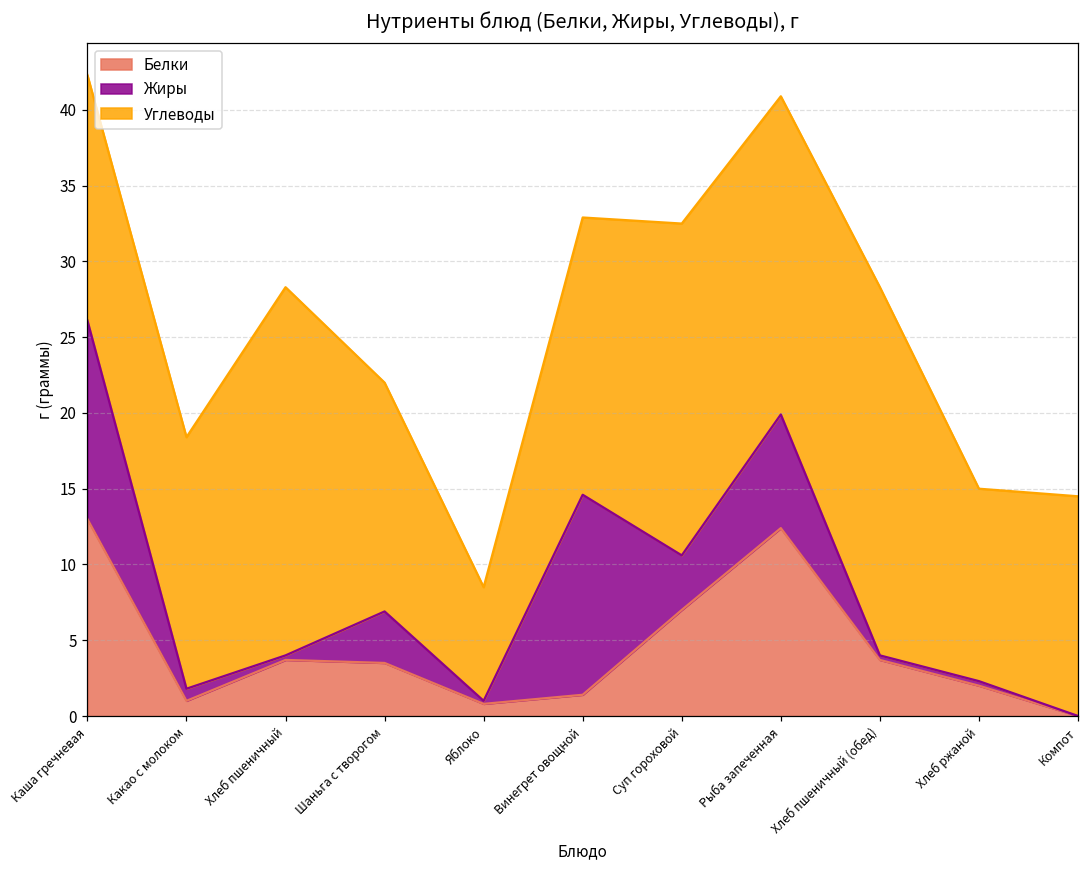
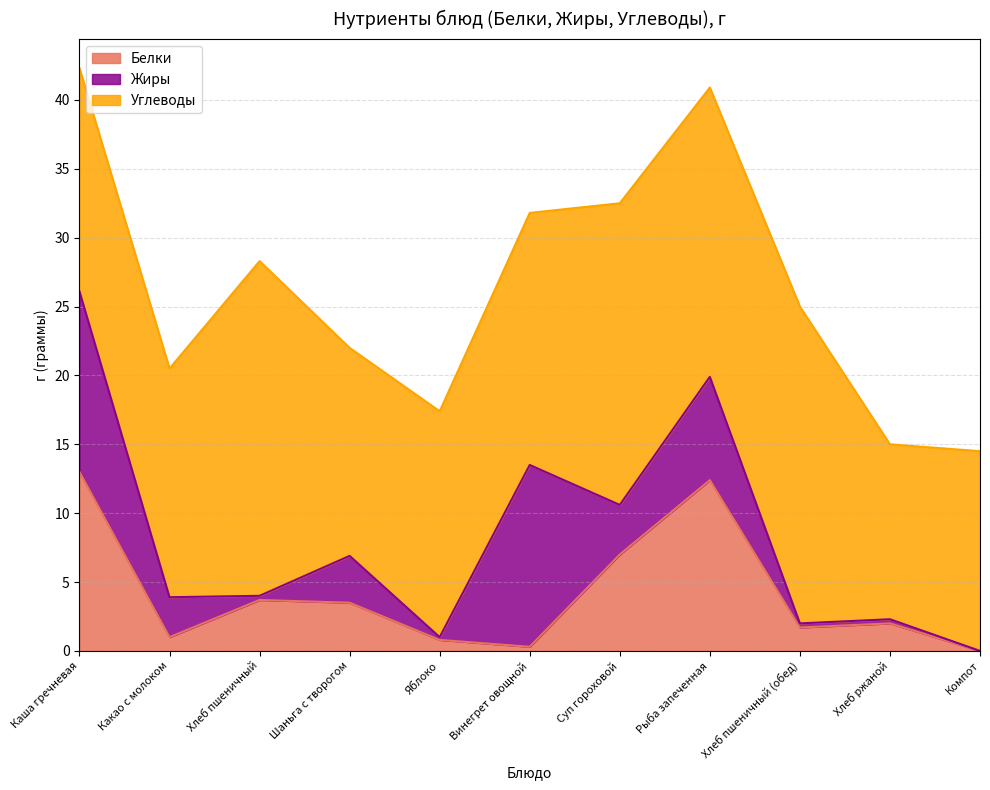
Жиры, Какао с молоком: 0.8 -> 2.9
Углеводы, Яблоко: 7.5 -> 16.4
Белки, Винегрет овощной: 1.4 -> 0.3
Белки, Хлеб пшеничный (обед): 3.7 -> 1.7
Углеводы, Хлеб пшеничный (обед): 24.3 -> 23.0
